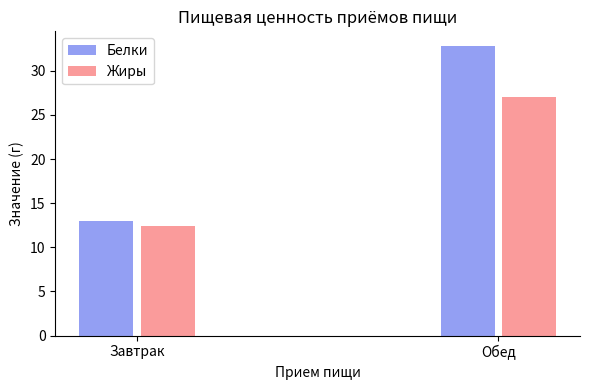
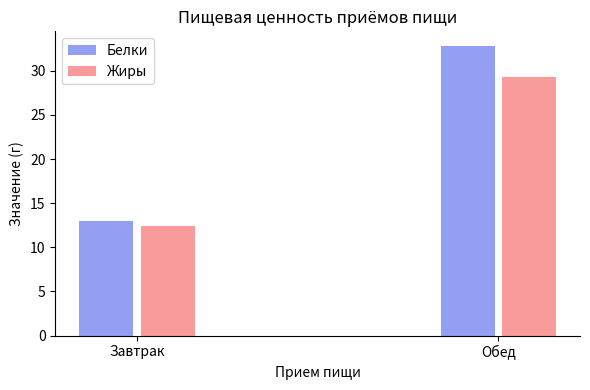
Жиры, Обед: 27 -> 29
